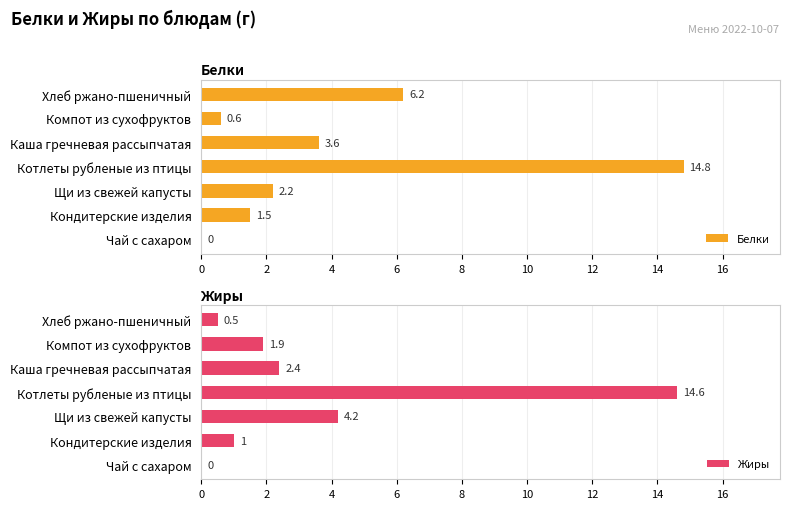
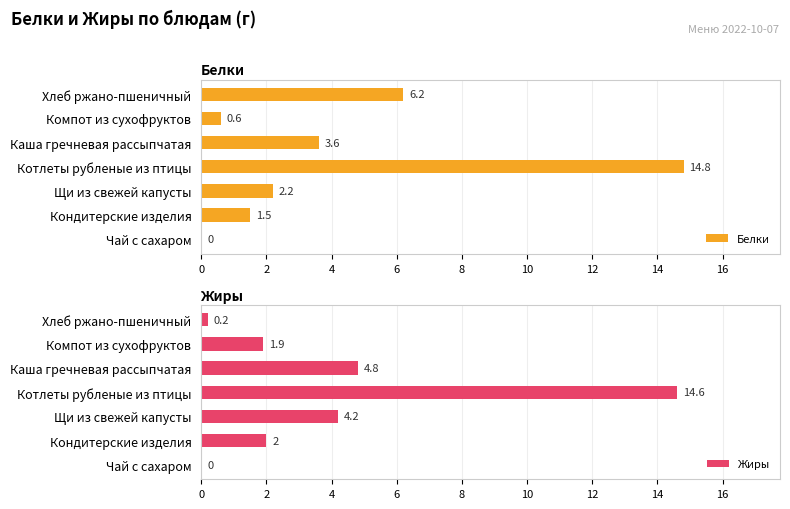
Жиры, Хлеб ржано-пшеничный: 0.5 -> 0.2
Жиры, Каша гречневая рассыпчатая: 2.4 -> 4.8
Жиры, Кондитерские изделия: 1 -> 2
